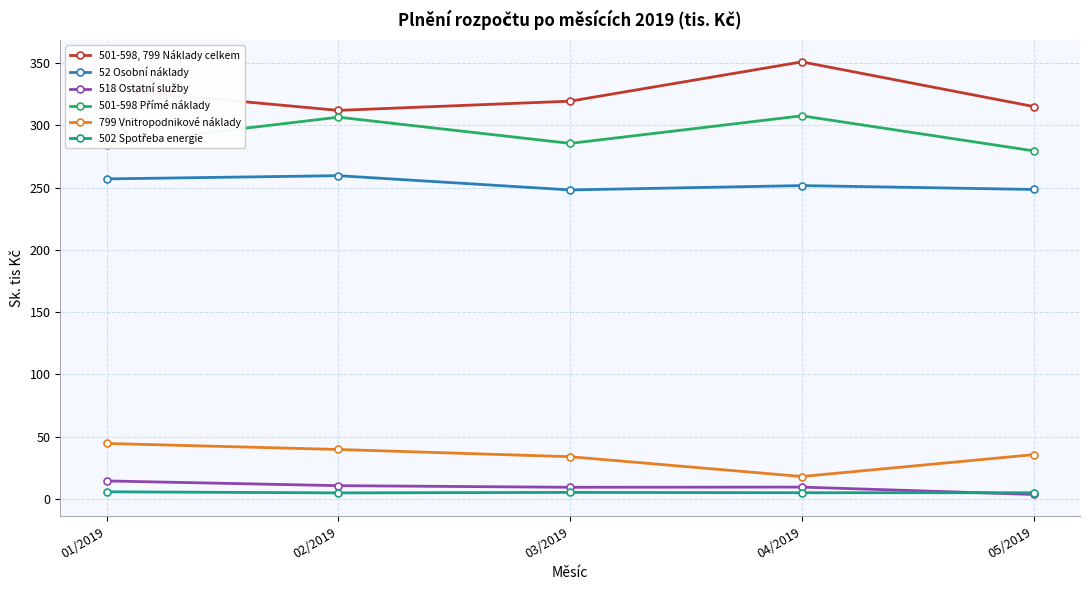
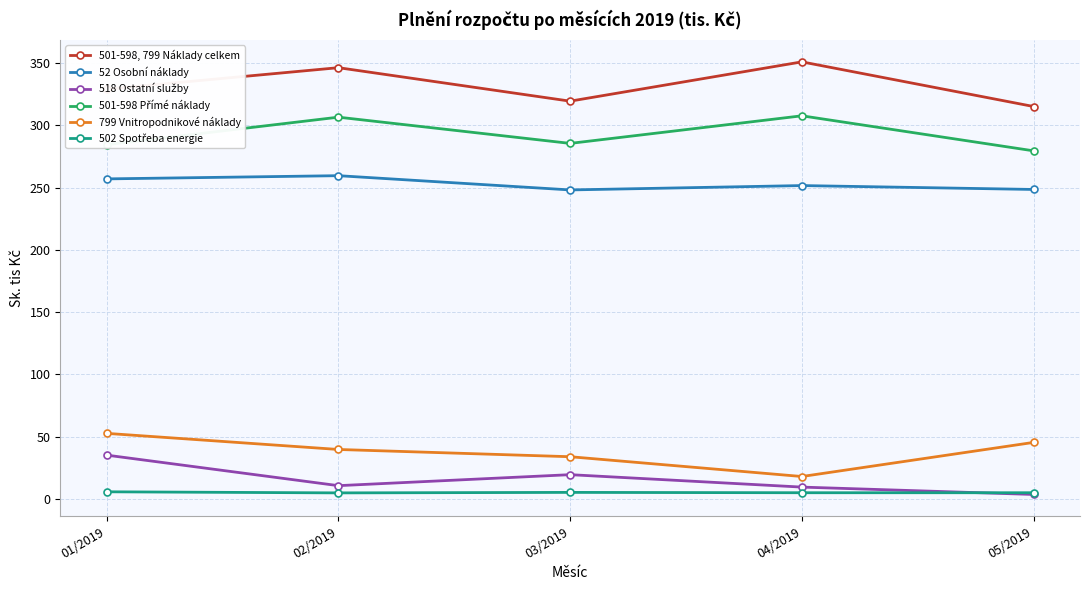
518 Ostatní služby, 01/2019: 14 -> 35
799 Vnitropodnikové náklady, 01/2019: 45 -> 53
501-598, 799 Náklady celkem, 02/2019: 312 -> 346
518 Ostatní služby, 03/2019: 9 -> 20
799 Vnitropodnikové náklady, 05/2019: 36 -> 45
